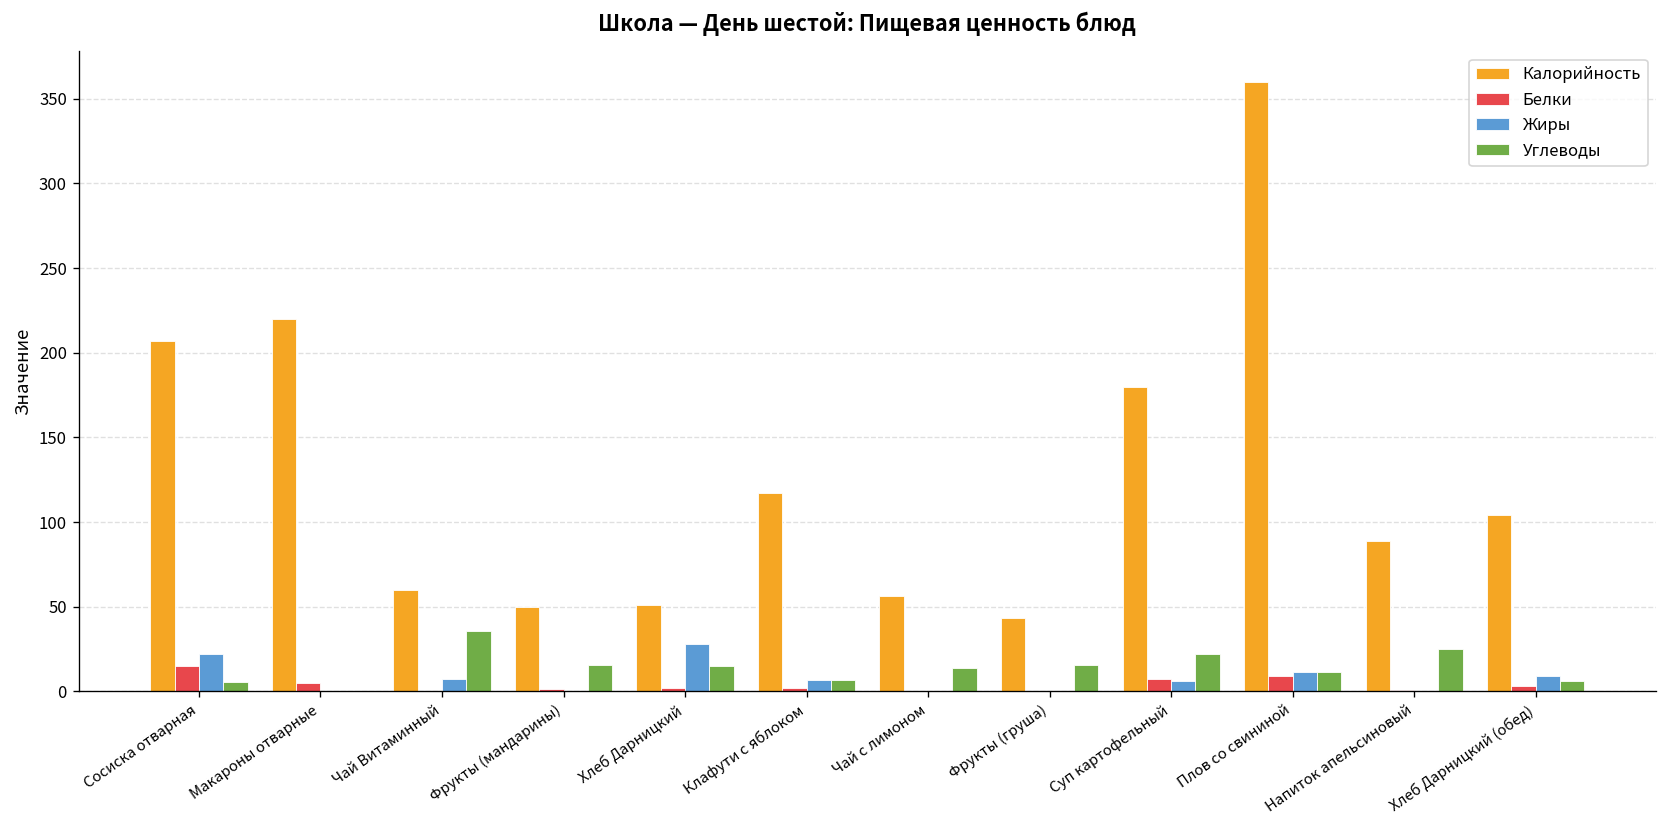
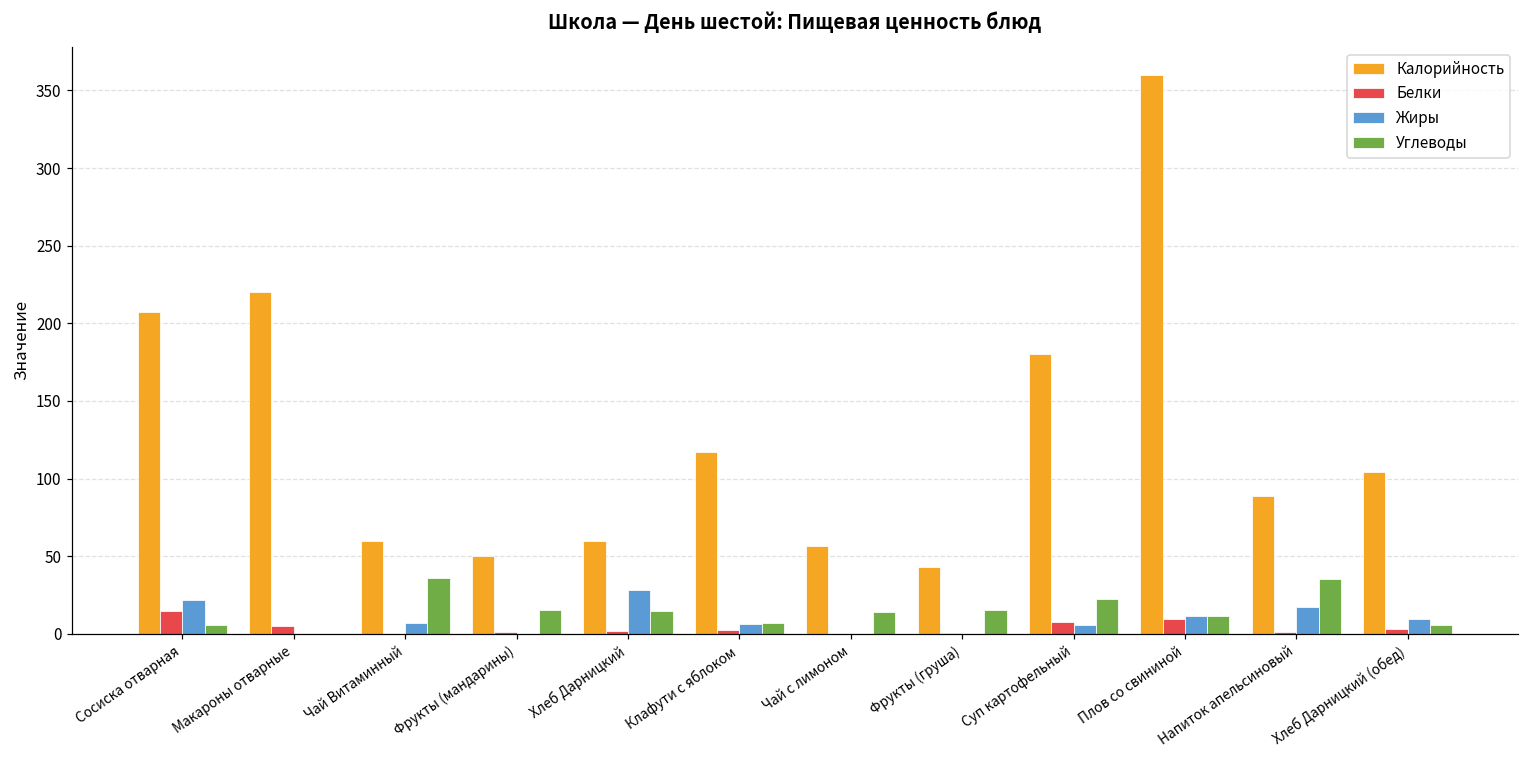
Калорийность, Хлеб Дарницкий: 51 -> 60
Жиры, Напиток апельсиновый: 0 -> 17
Углеводы, Напиток апельсиновый: 25 -> 35
